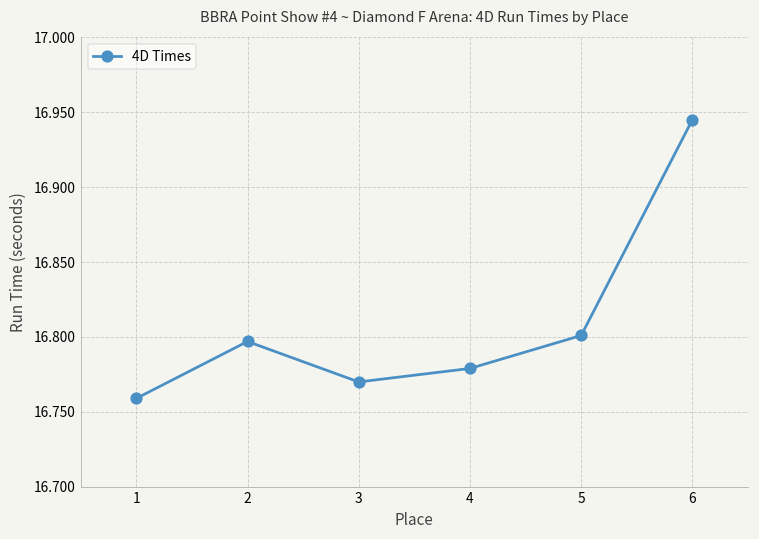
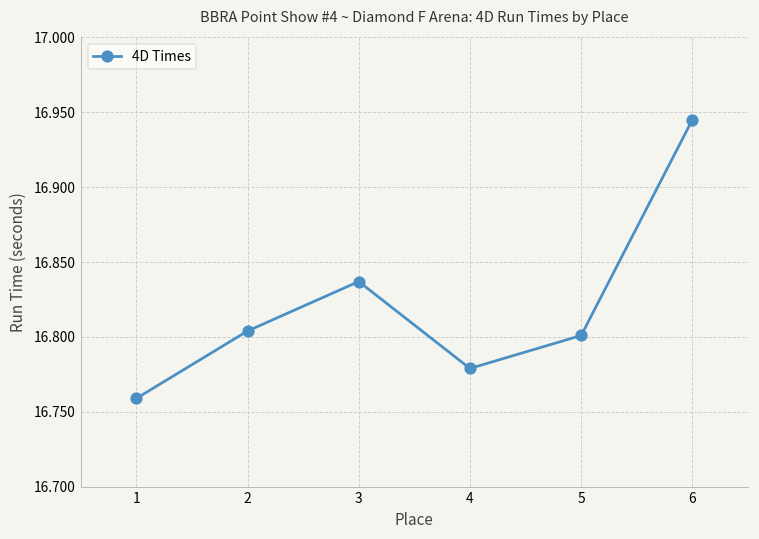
2: 16.797 -> 16.804
3: 16.770 -> 16.837
